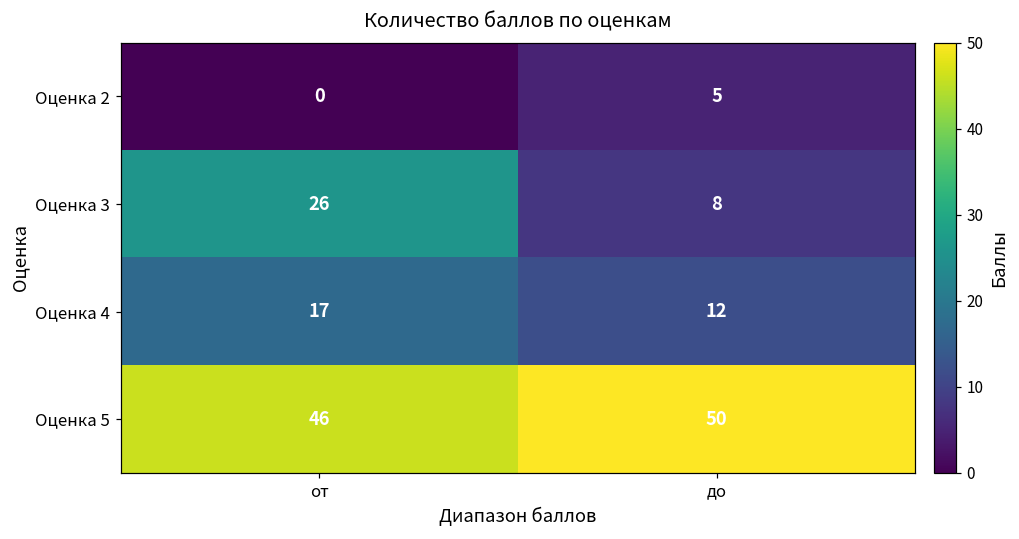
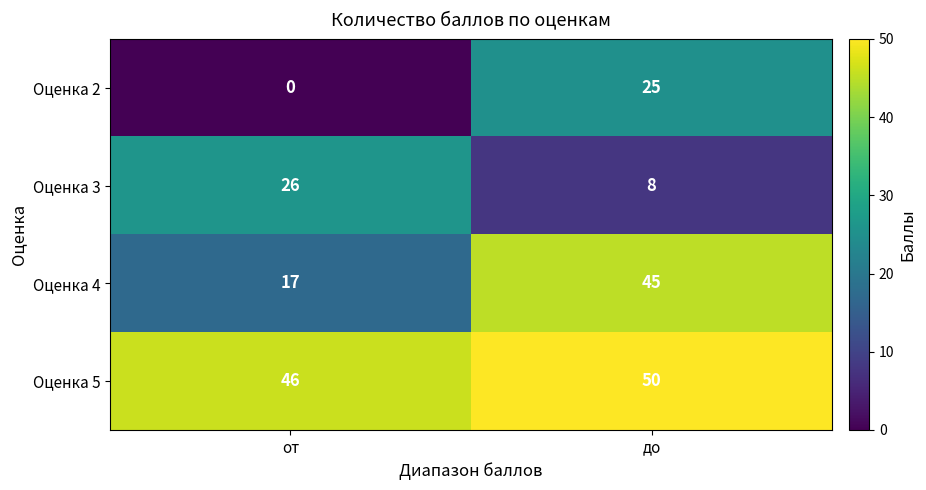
Оценка 2, до: 5 -> 25
Оценка 4, до: 12 -> 45
